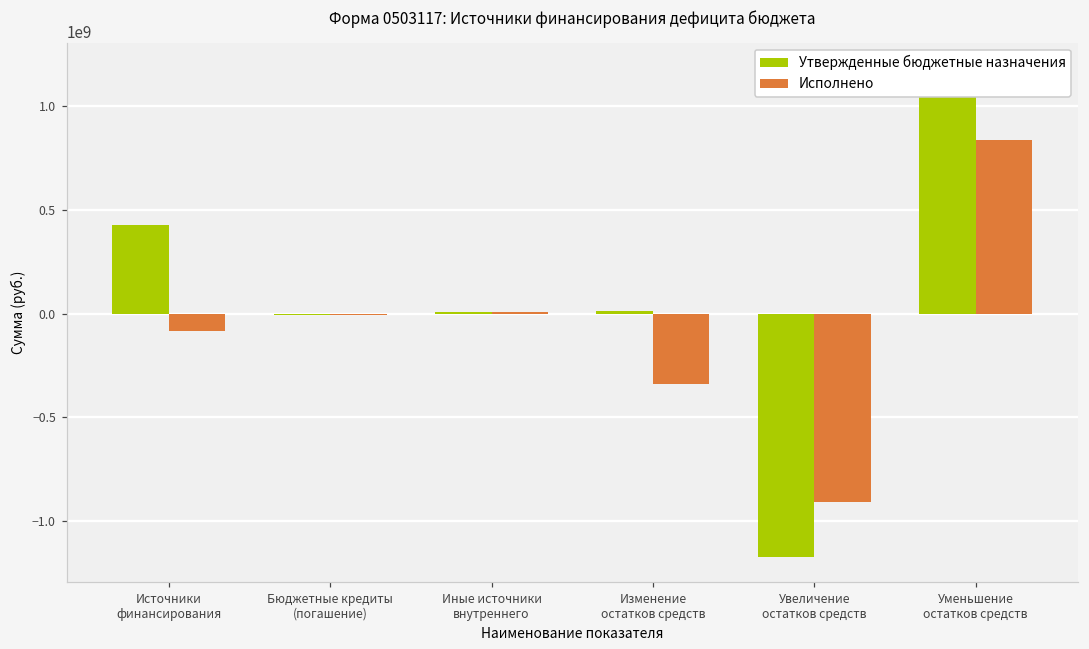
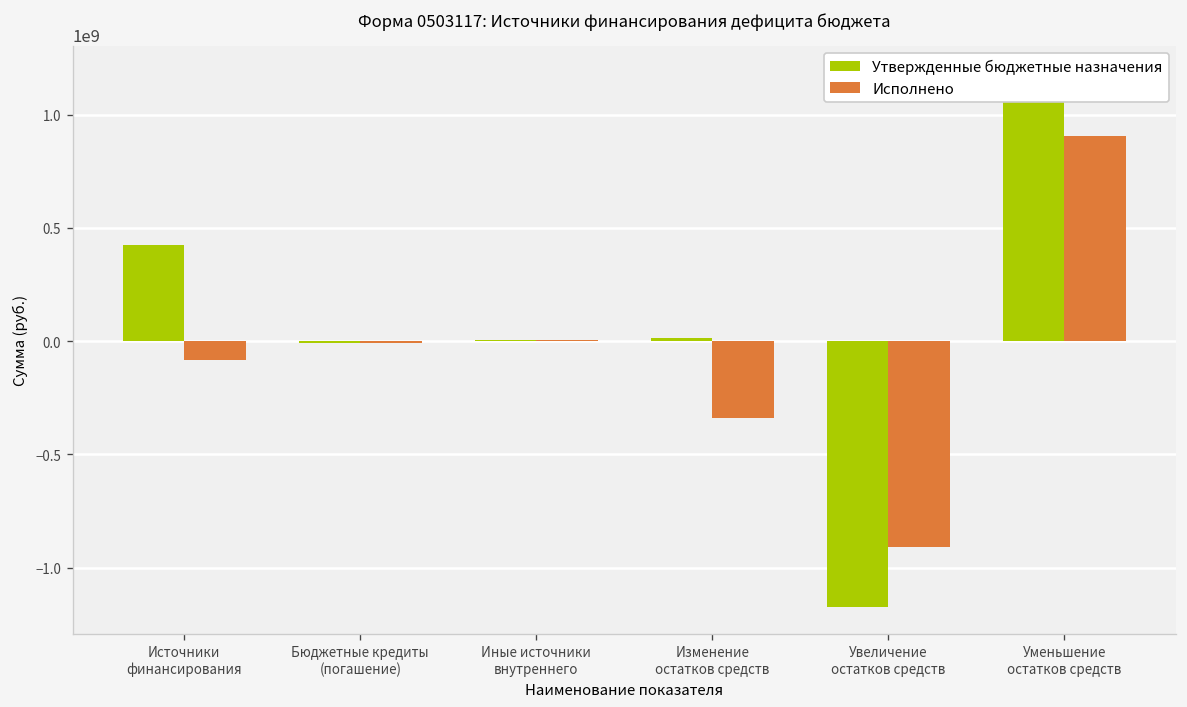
Исполнено, Уменьшение остатков средств: 840000000 -> 910000000
